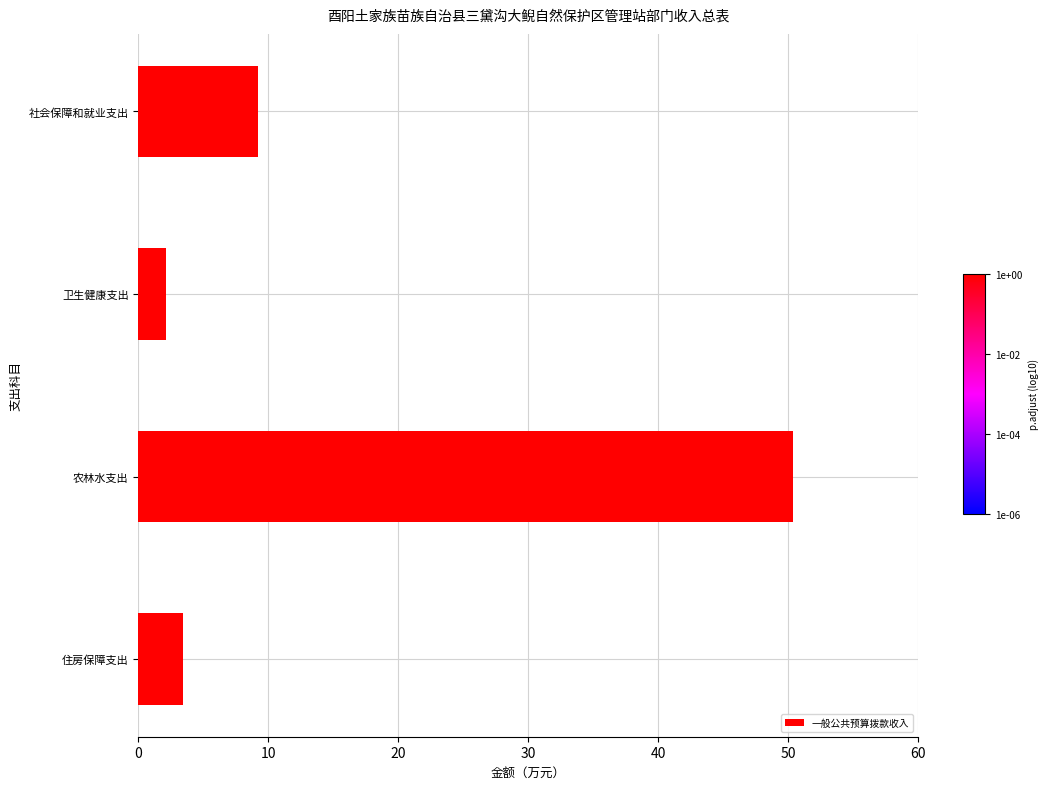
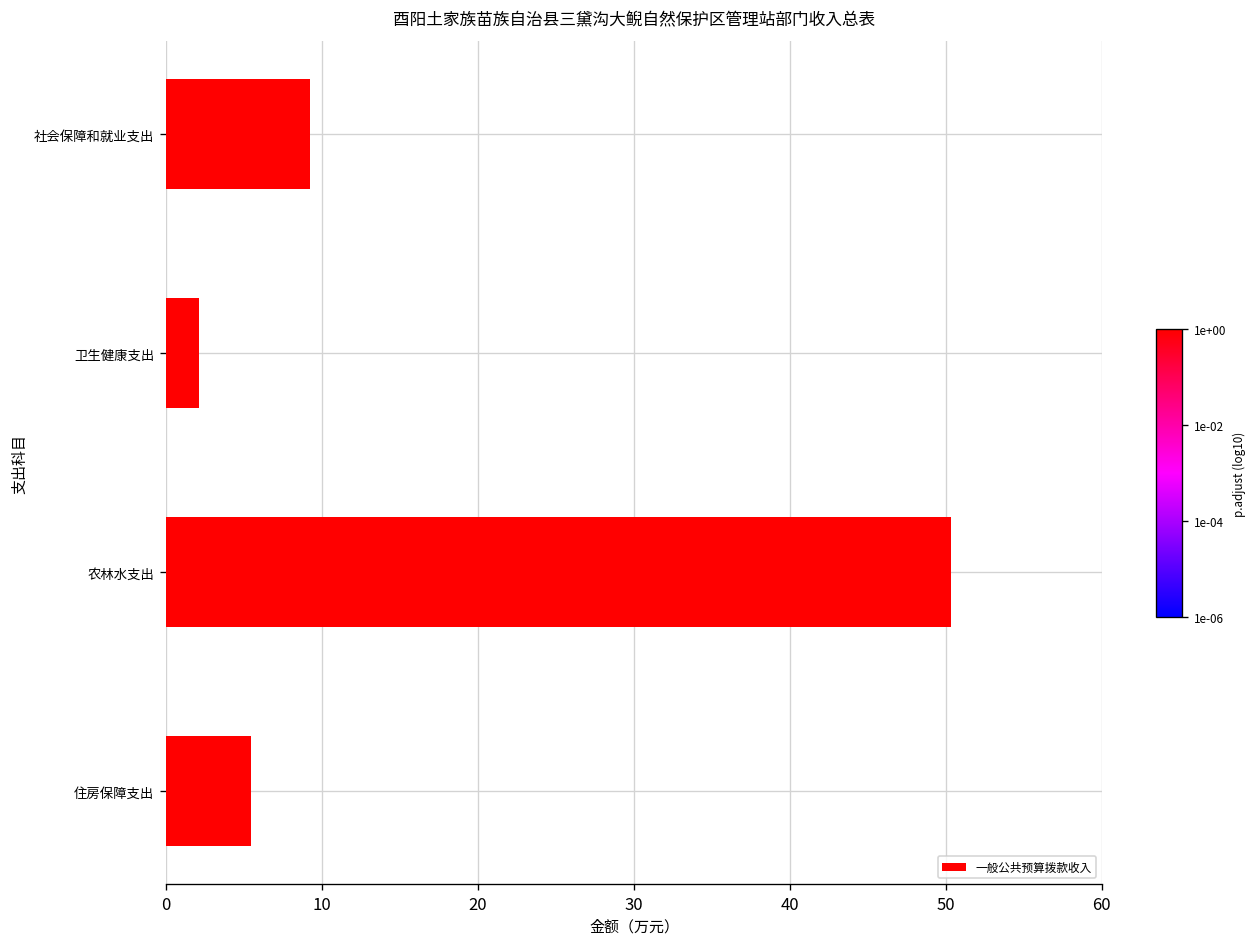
住房保障支出: 3.4 -> 5.5
